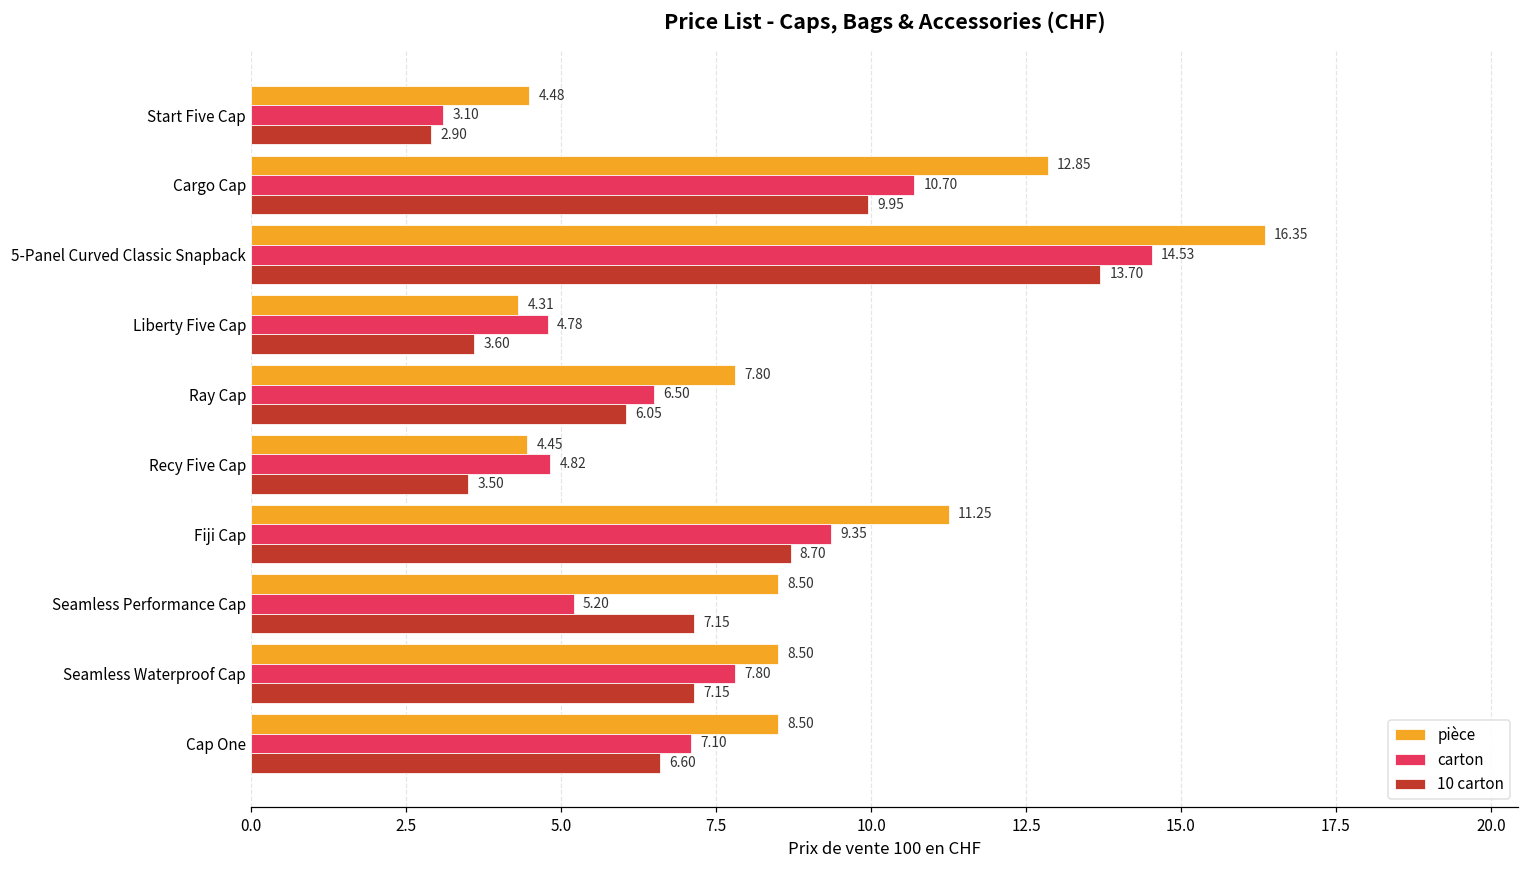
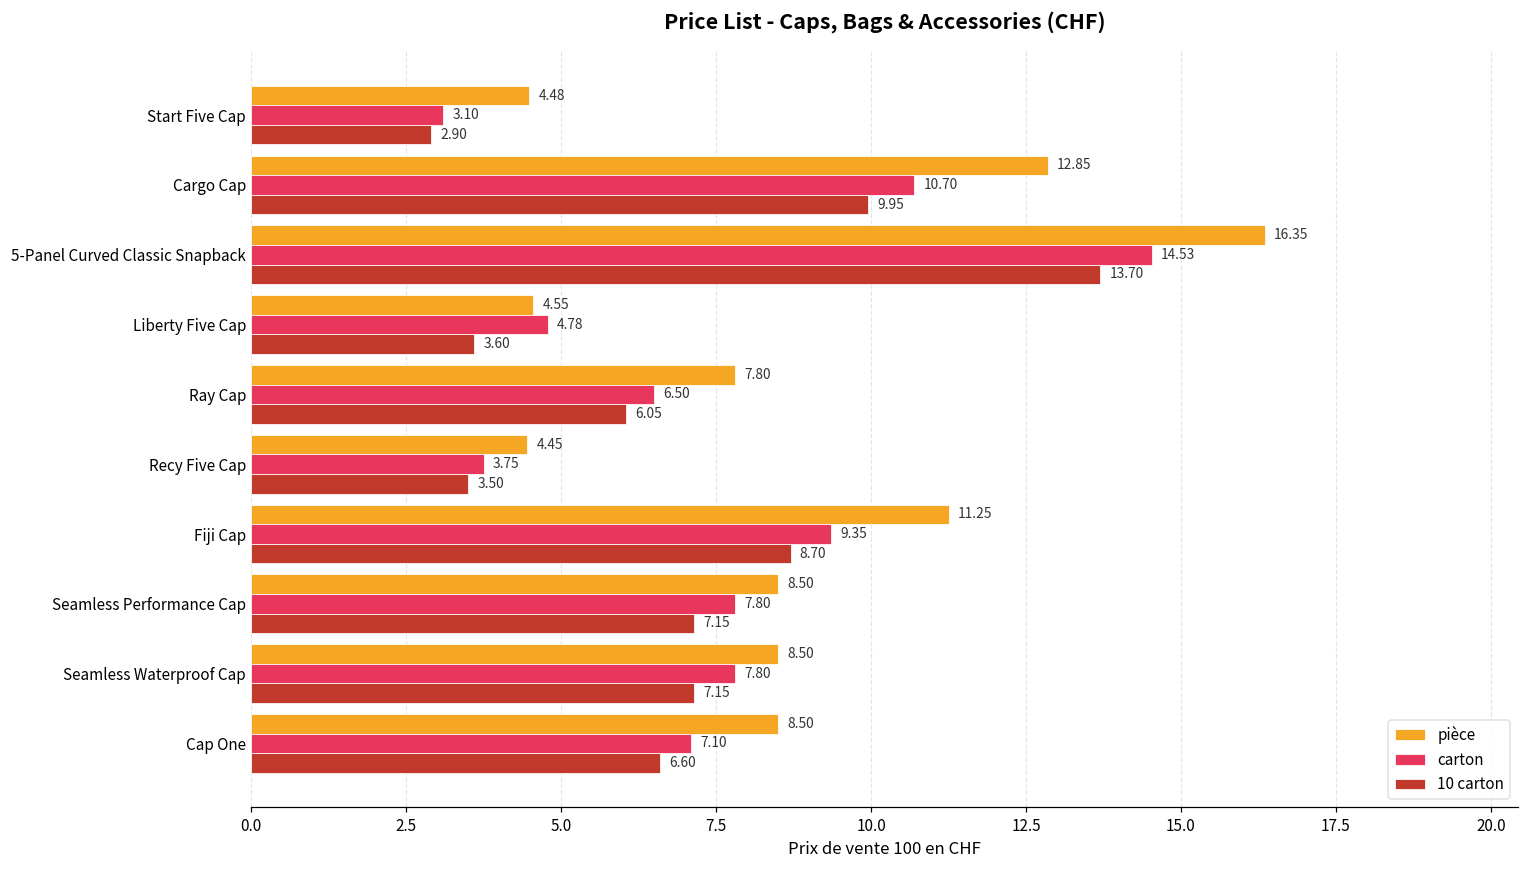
pièce, Liberty Five Cap: 4.31 -> 4.55
carton, Recy Five Cap: 4.82 -> 3.75
carton, Seamless Performance Cap: 5.20 -> 7.80
